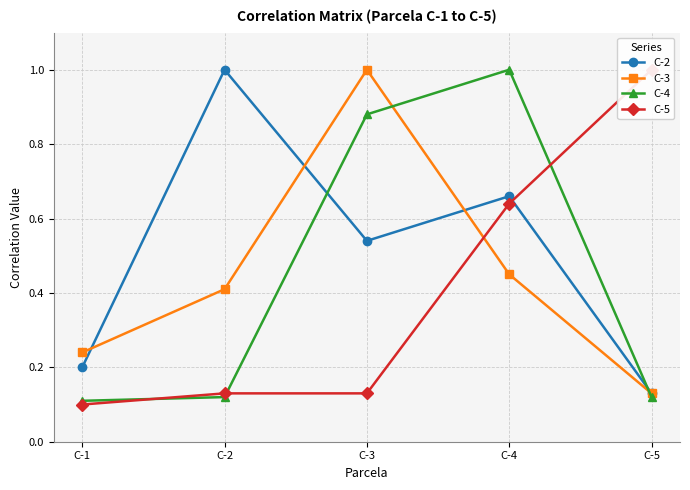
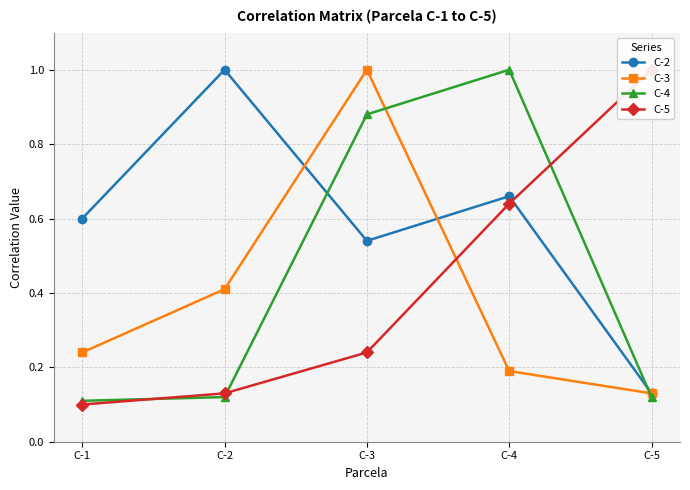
C-2, C-1: 0.2 -> 0.6
C-5, C-3: 0.13 -> 0.24
C-3, C-4: 0.45 -> 0.19
